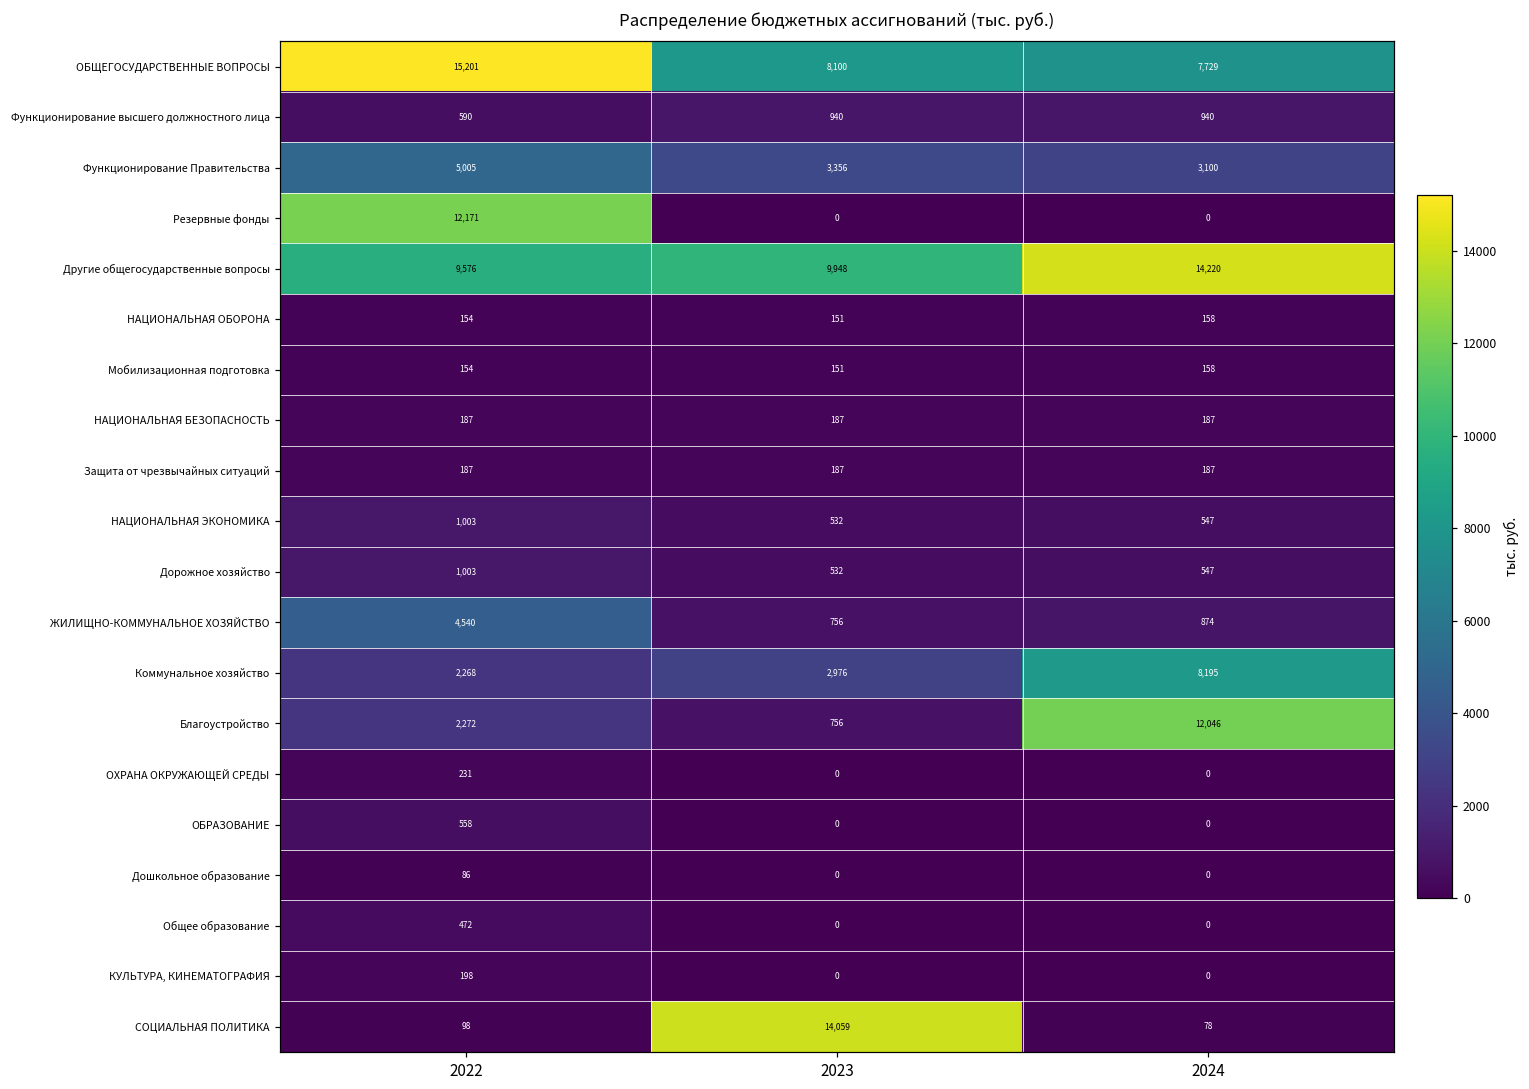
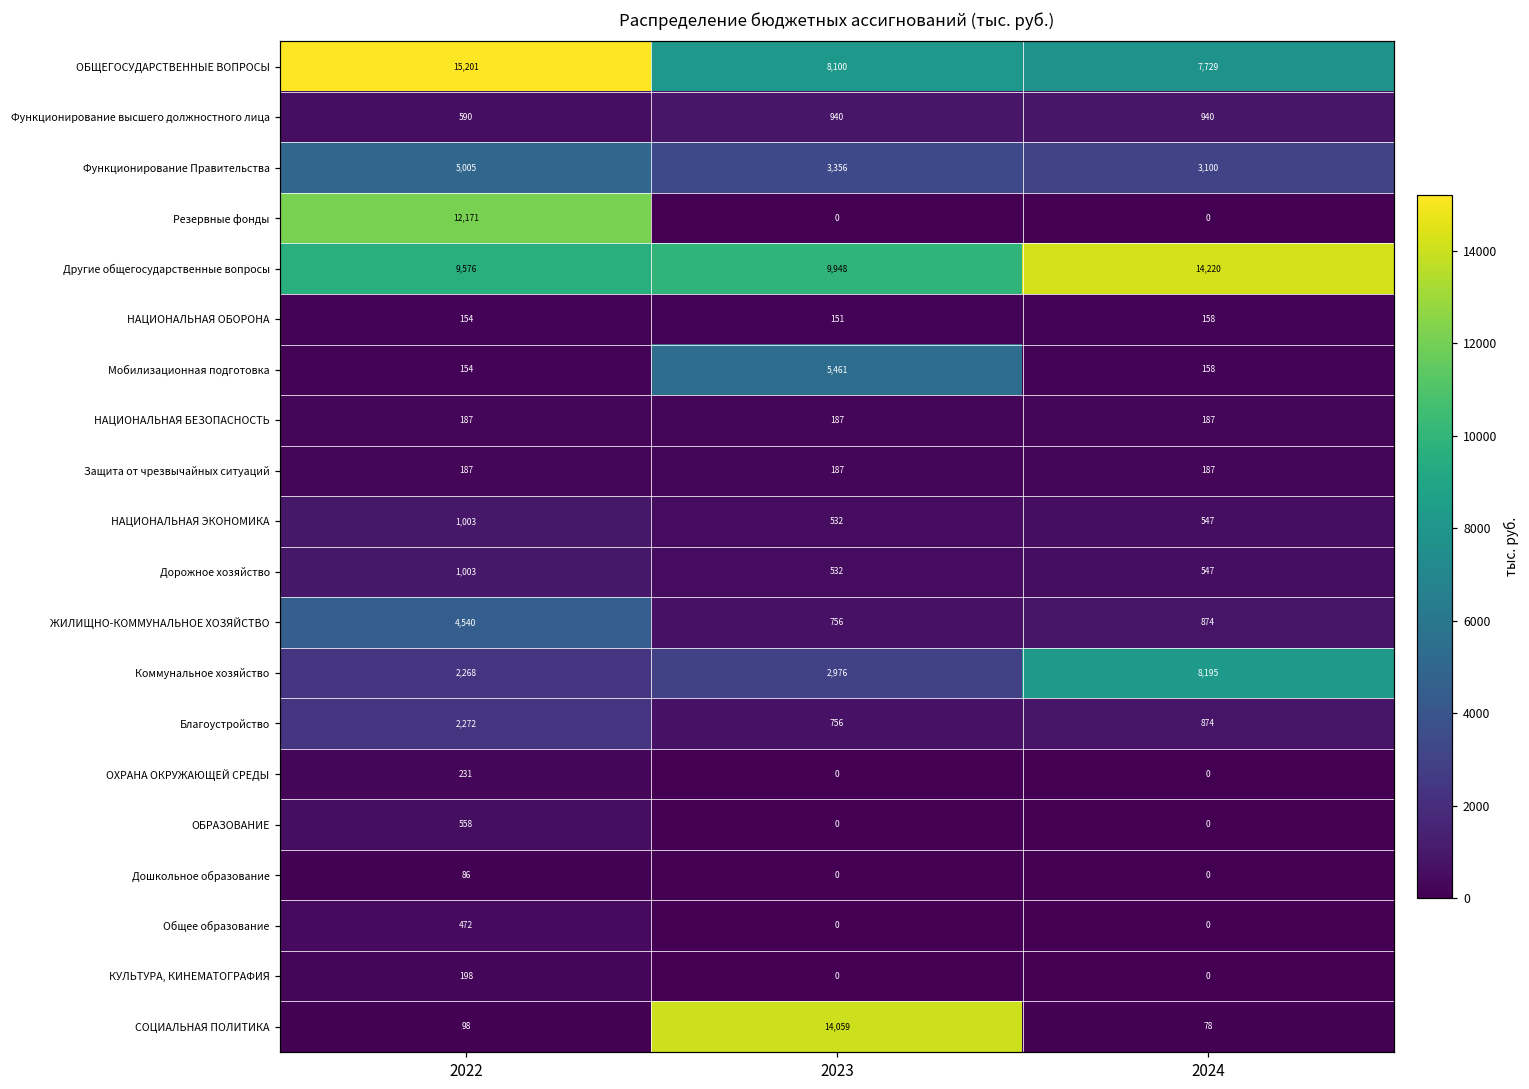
Мобилизационная подготовка, 2023: 151 -> 5,461
Благоустройство, 2024: 12,046 -> 874
